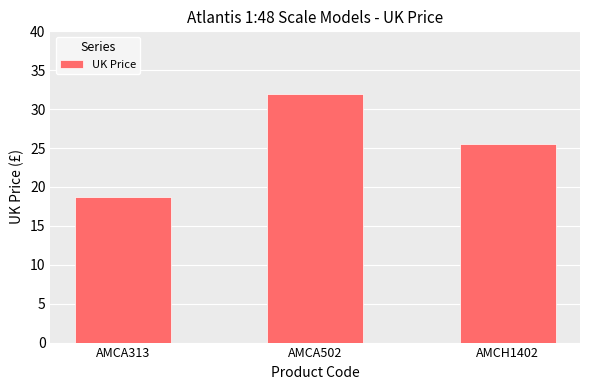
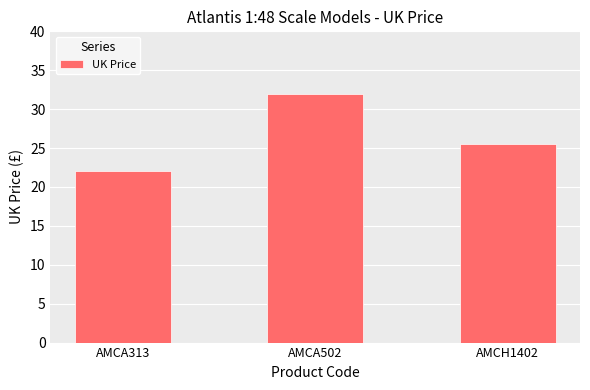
AMCA313: 19 -> 22
